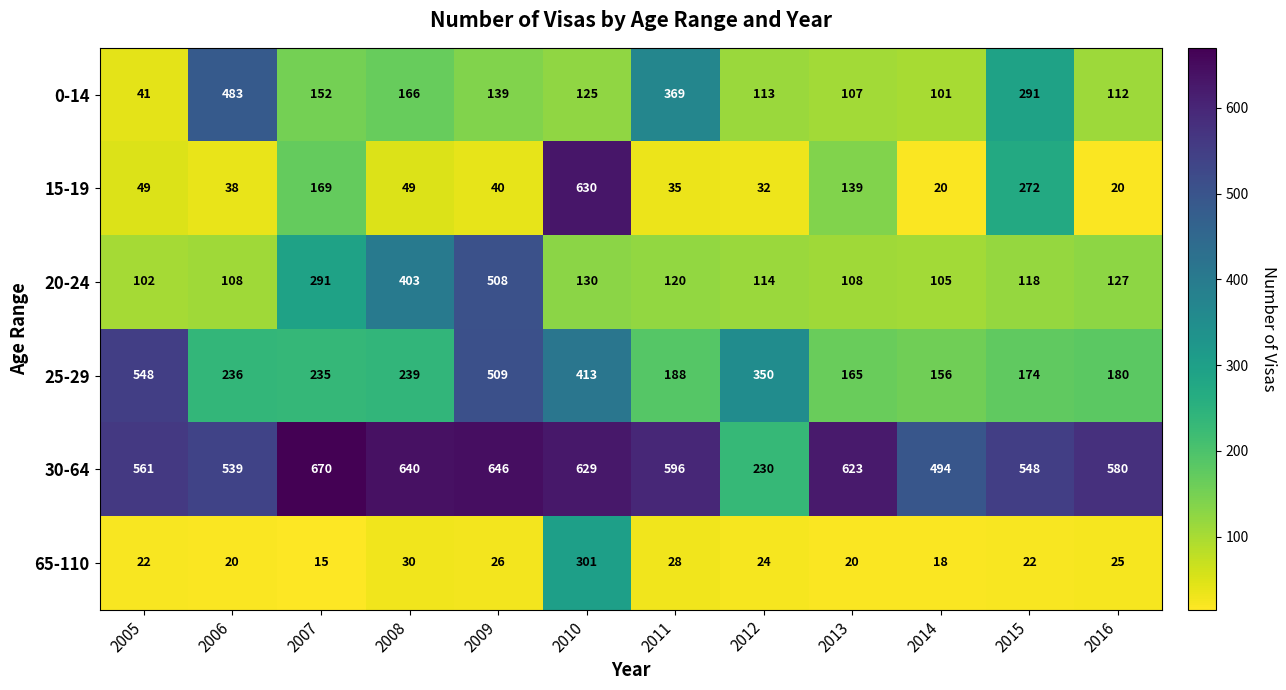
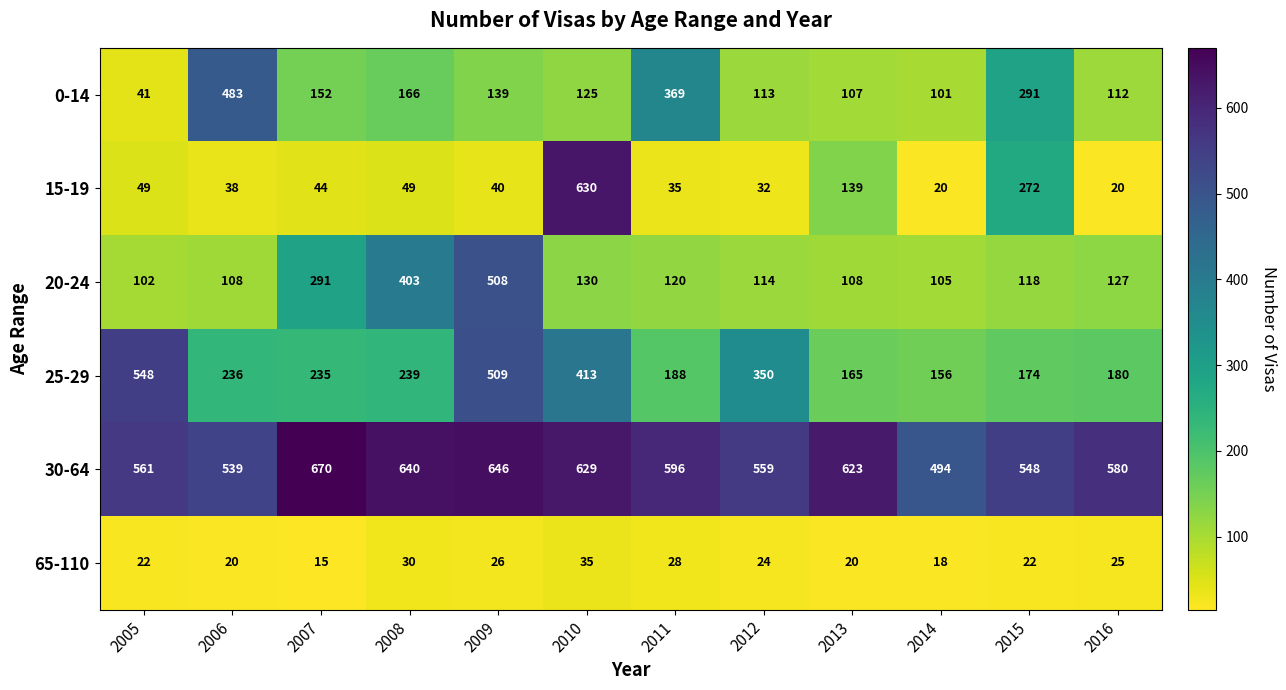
15-19, 2007: 169 -> 44
30-64, 2012: 230 -> 559
65-110, 2010: 301 -> 35
